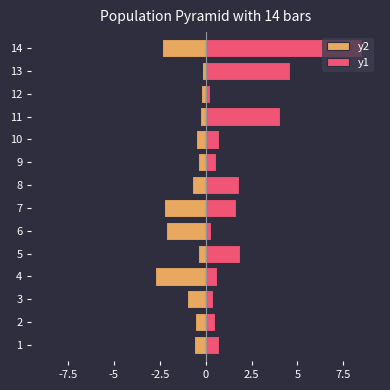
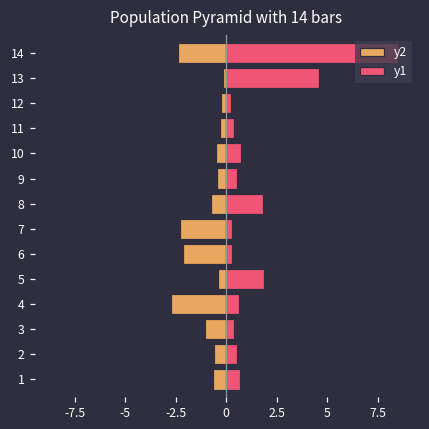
y1, 11: 4.1 -> 0.4
y1, 7: 1.7 -> 0.3
